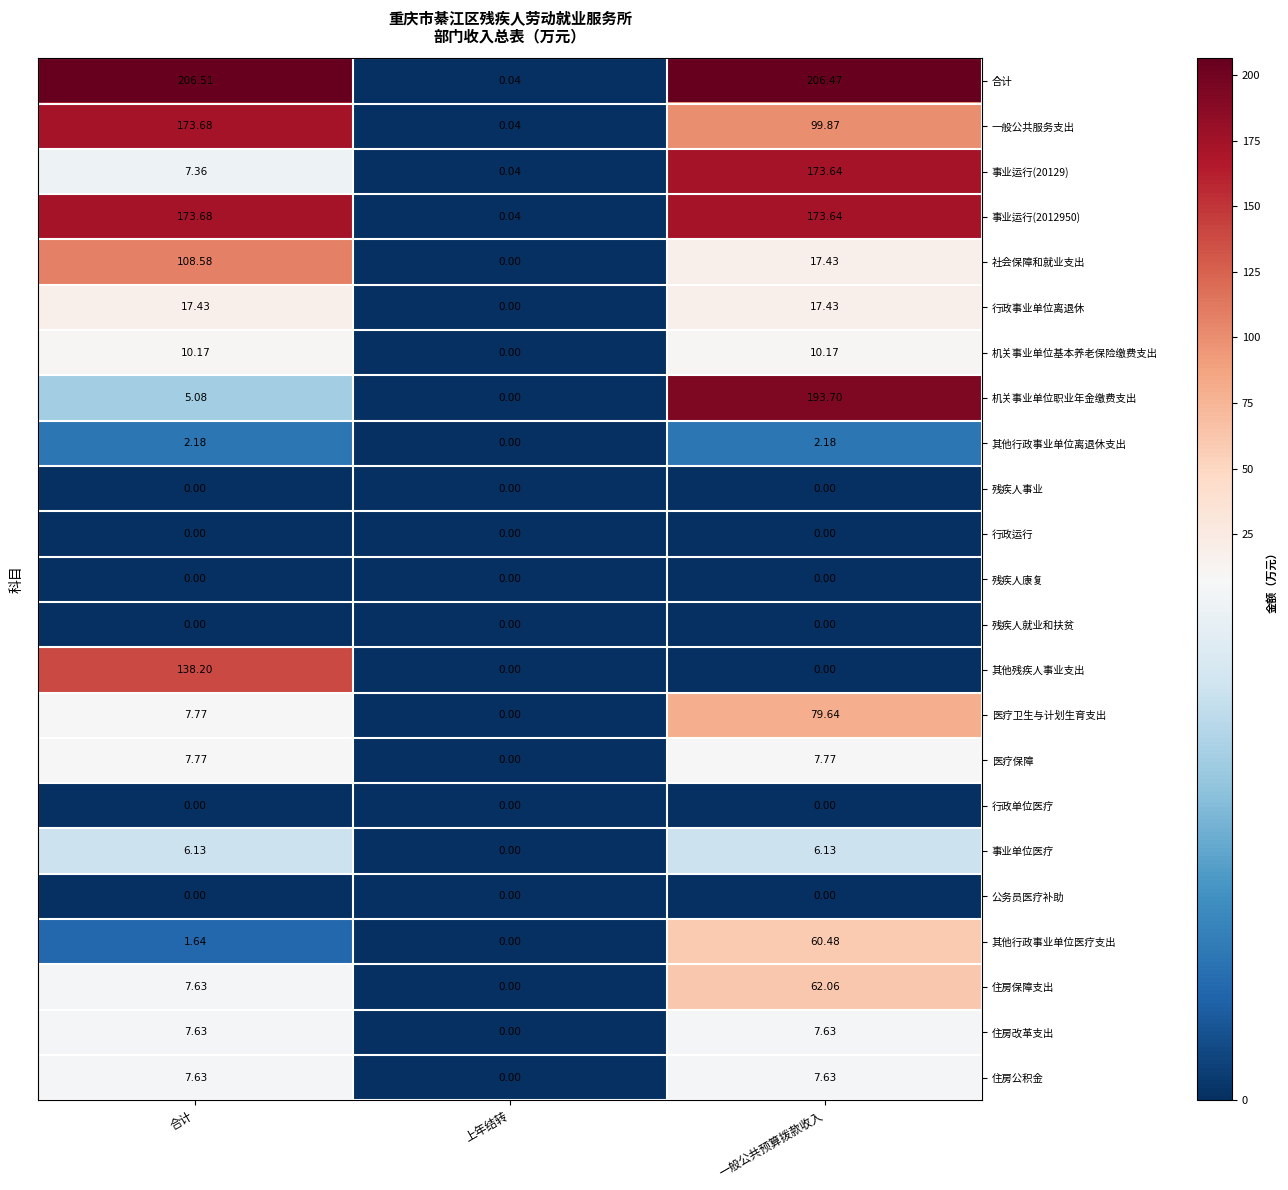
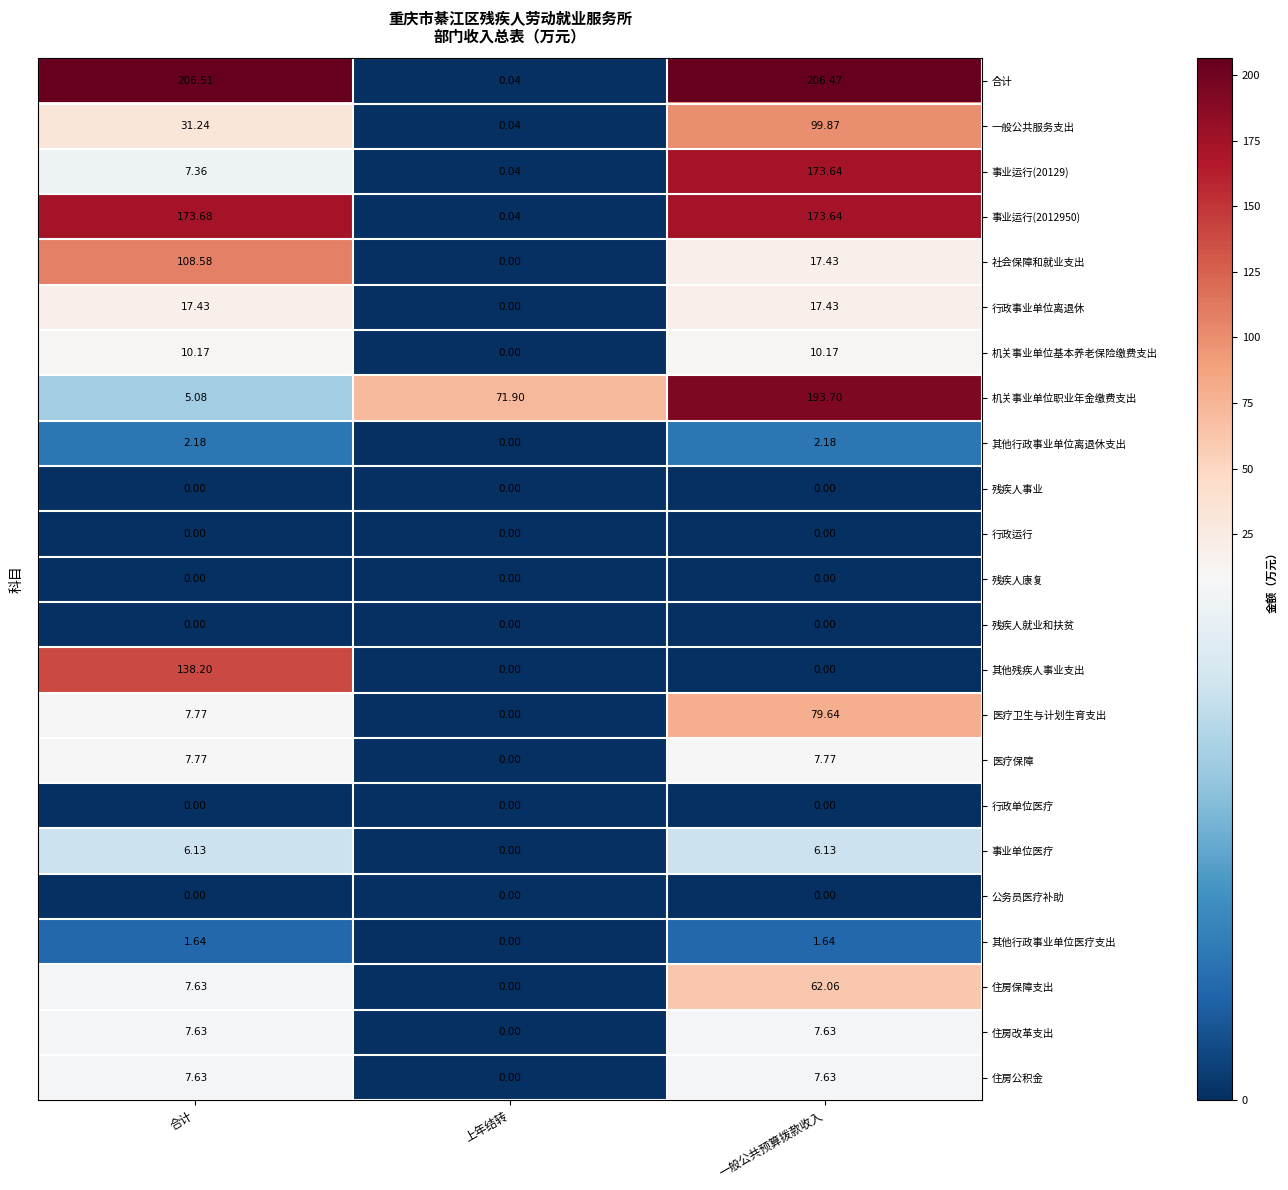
一般公共服务支出, 合计: 173.68 -> 31.24
机关事业单位职业年金缴费支出, 上年结转: 0.00 -> 71.90
其他行政事业单位医疗支出, 一般公共预算拨款收入: 60.48 -> 1.64
